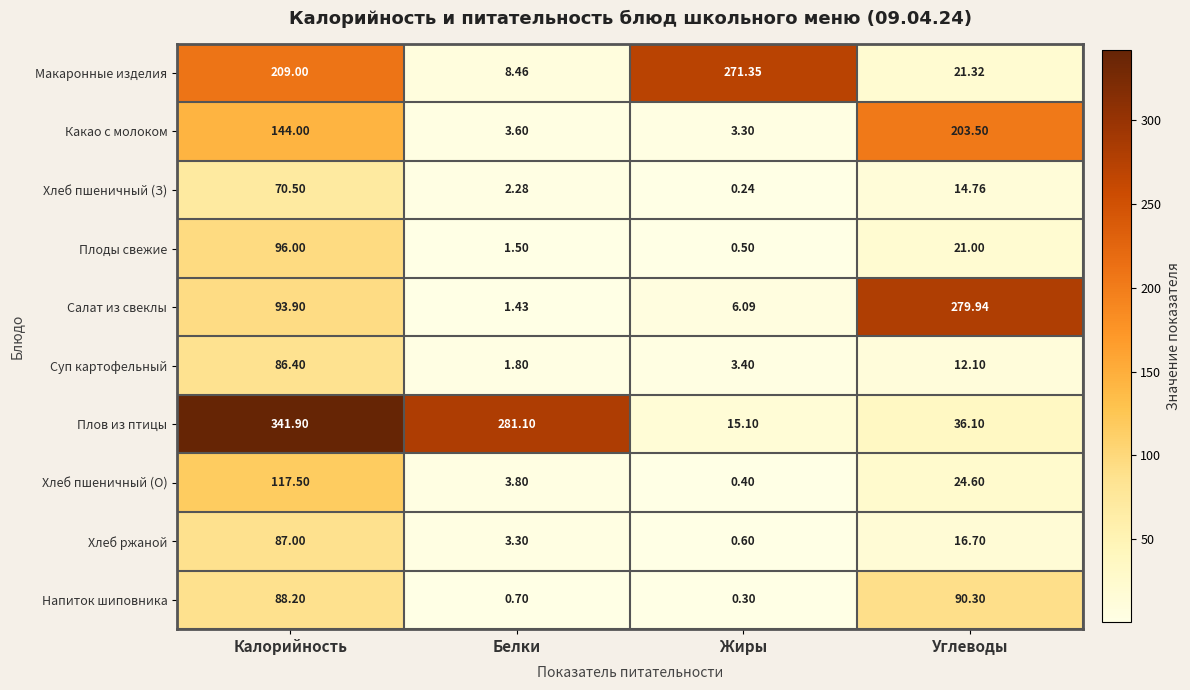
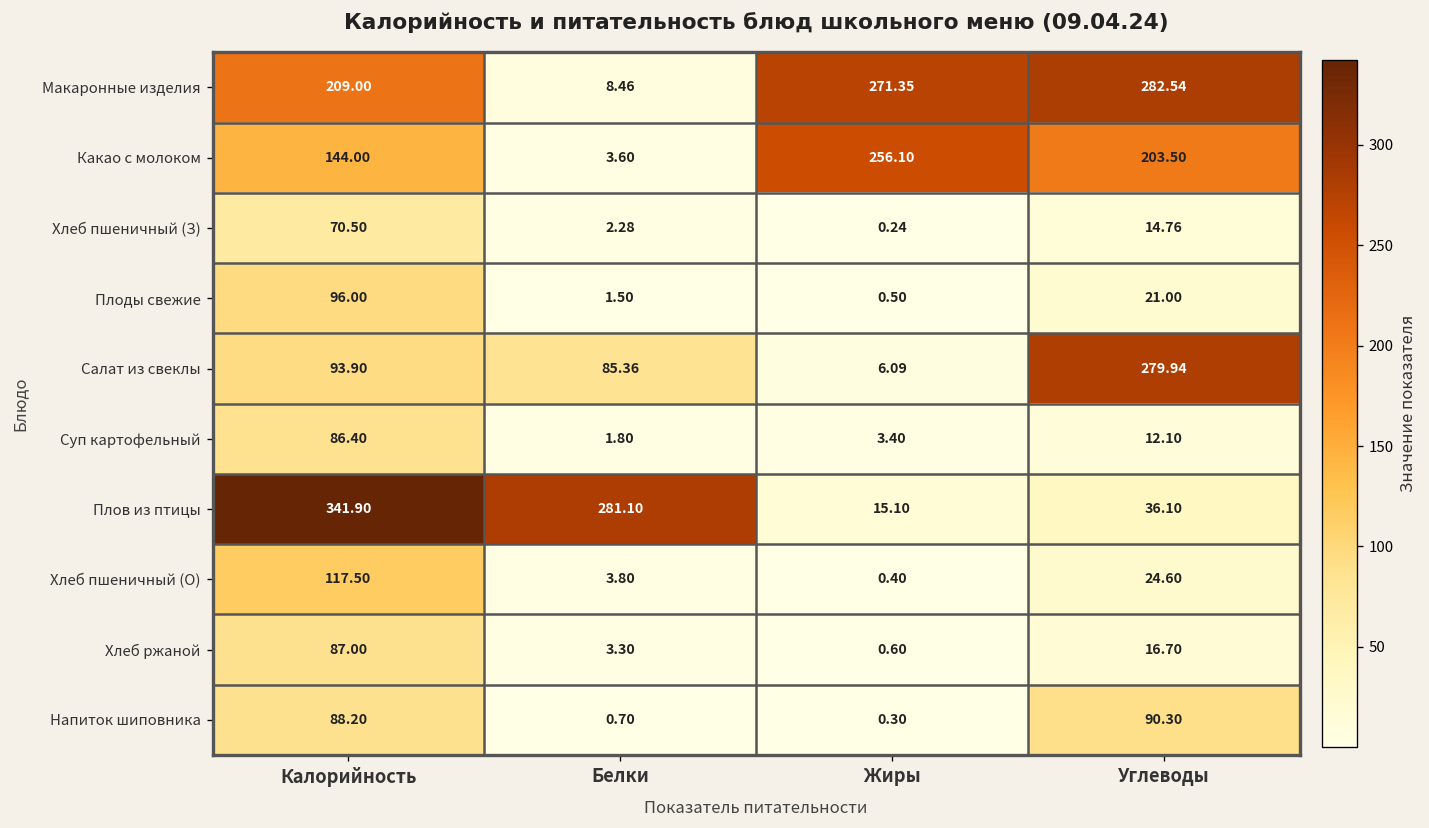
Макаронные изделия, Углеводы: 21.32 -> 282.54
Какао с молоком, Жиры: 3.30 -> 256.10
Салат из свеклы, Белки: 1.43 -> 85.36
